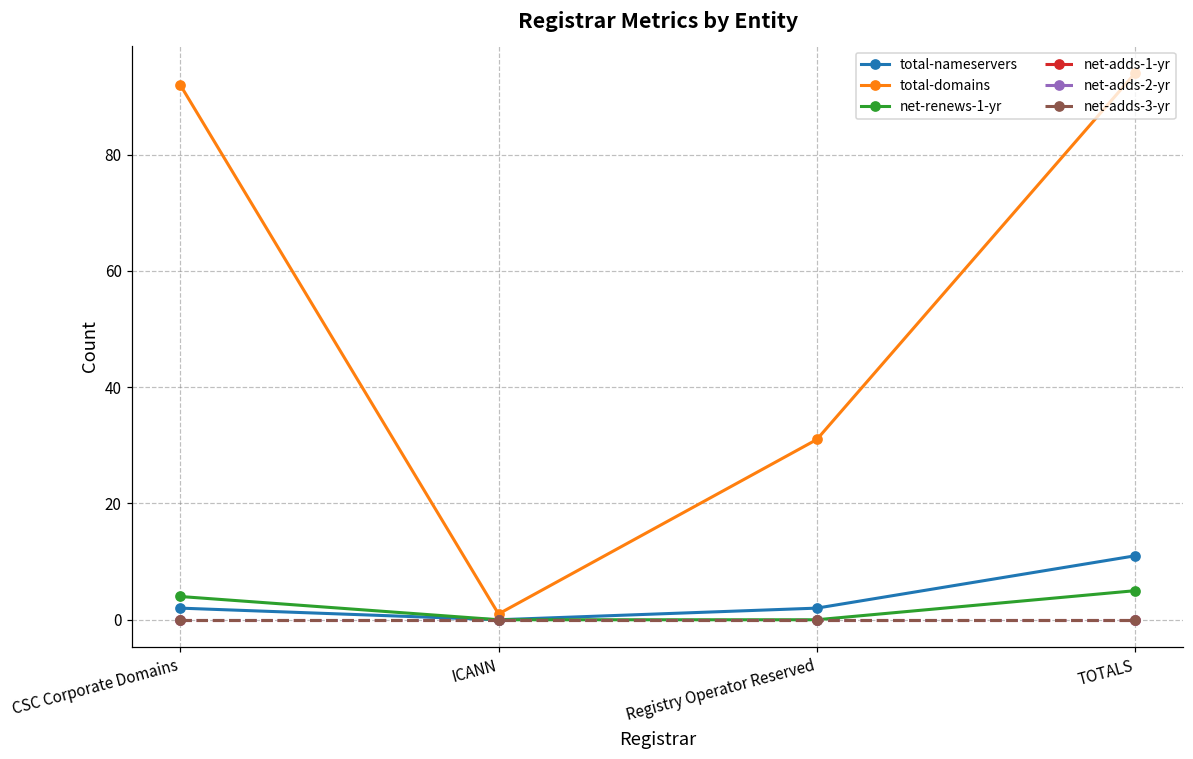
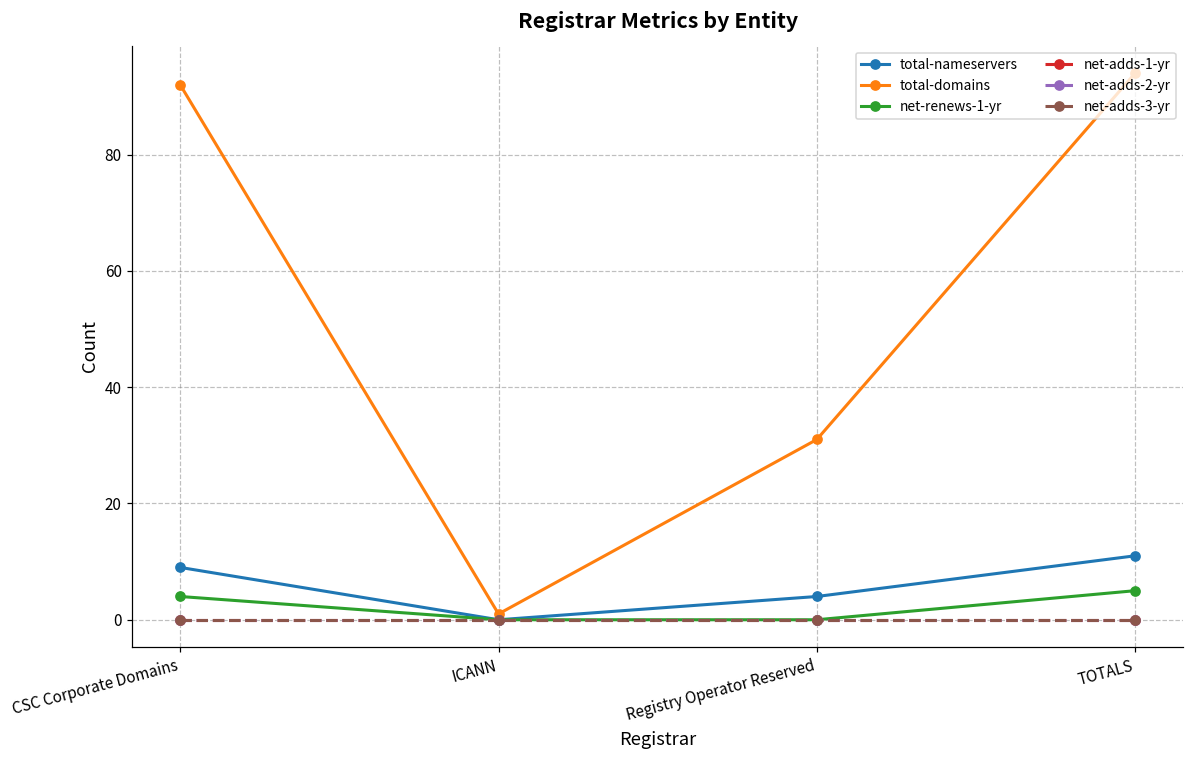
total-nameservers, CSC Corporate Domains: 2 -> 9
total-nameservers, Registry Operator Reserved: 2 -> 4
